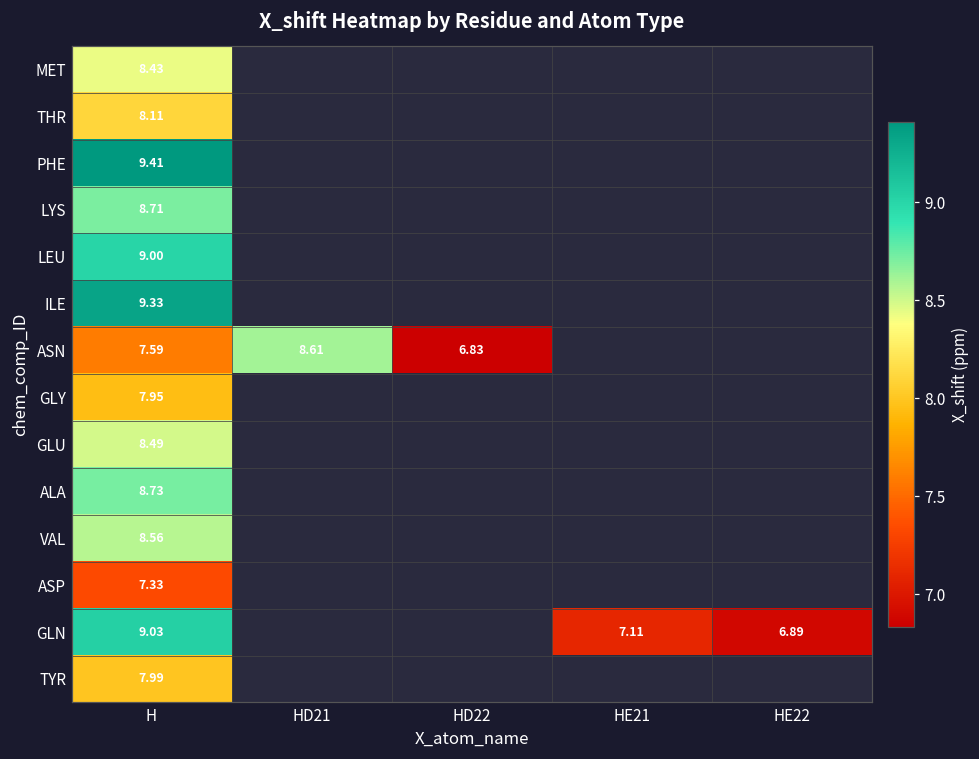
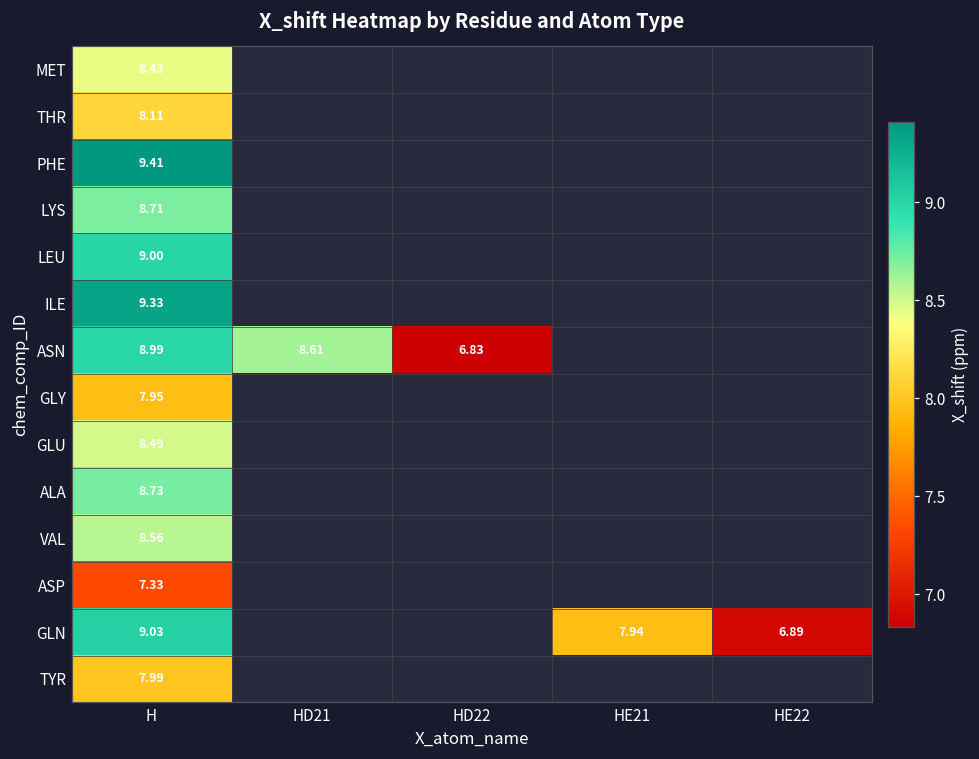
ASN, H: 7.59 -> 8.99
GLN, HE21: 7.11 -> 7.94
